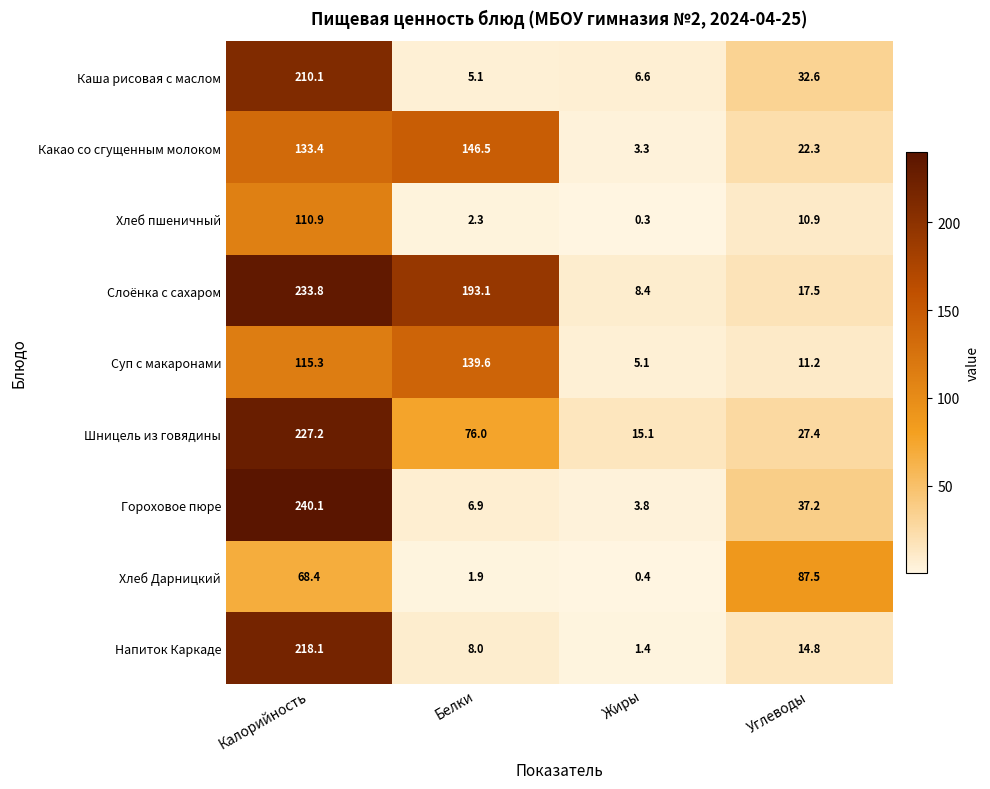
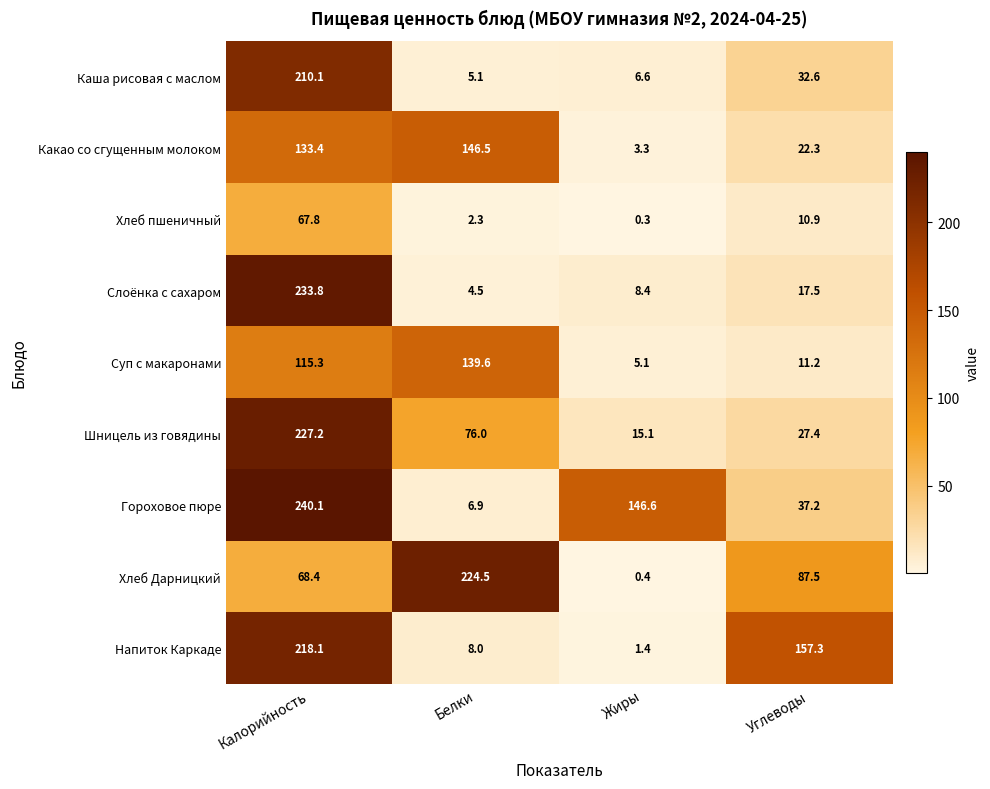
Хлеб пшеничный, Калорийность: 110.9 -> 67.8
Слоёнка с сахаром, Белки: 193.1 -> 4.5
Гороховое пюре, Жиры: 3.8 -> 146.6
Хлеб Дарницкий, Белки: 1.9 -> 224.5
Напиток Каркаде, Углеводы: 14.8 -> 157.3
